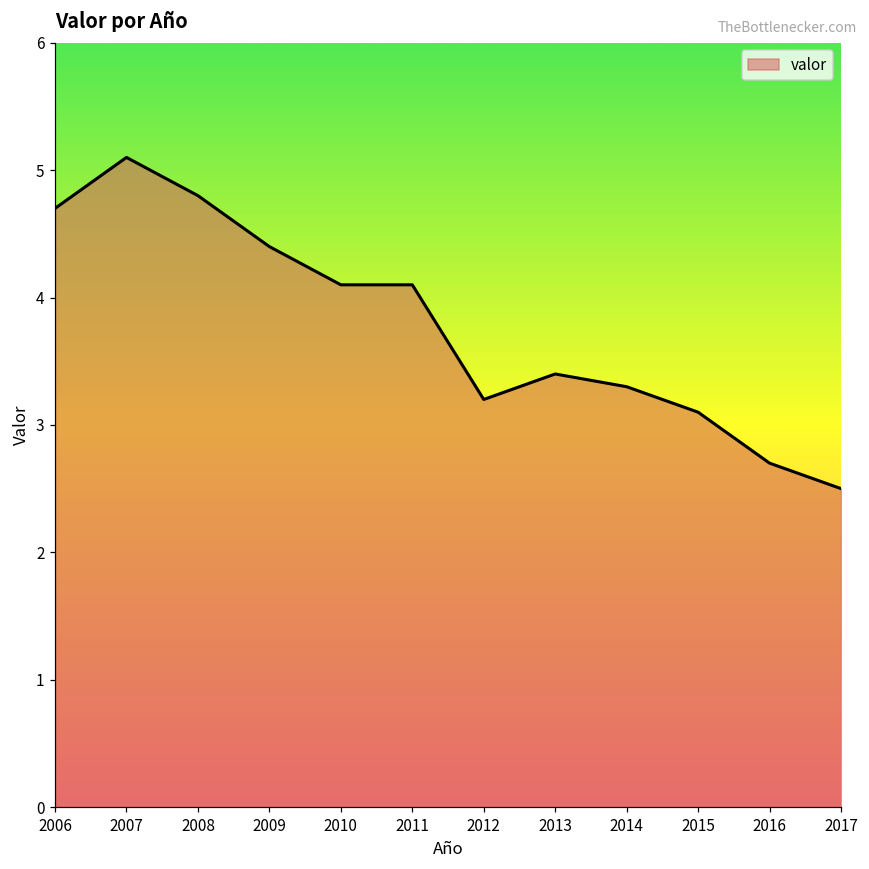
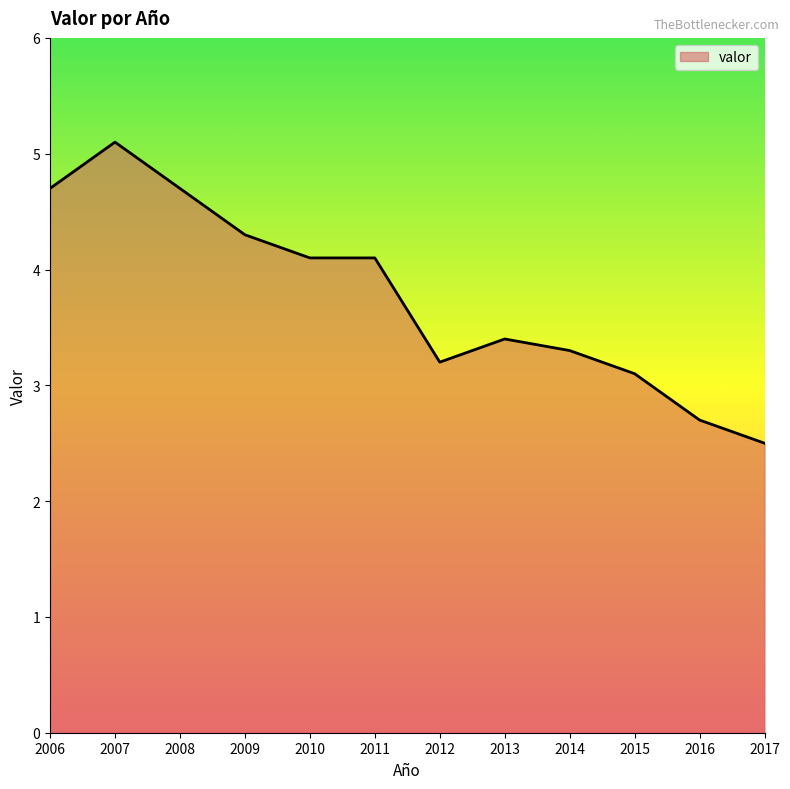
2008: 4.8 -> 4.7
2009: 4.4 -> 4.3
